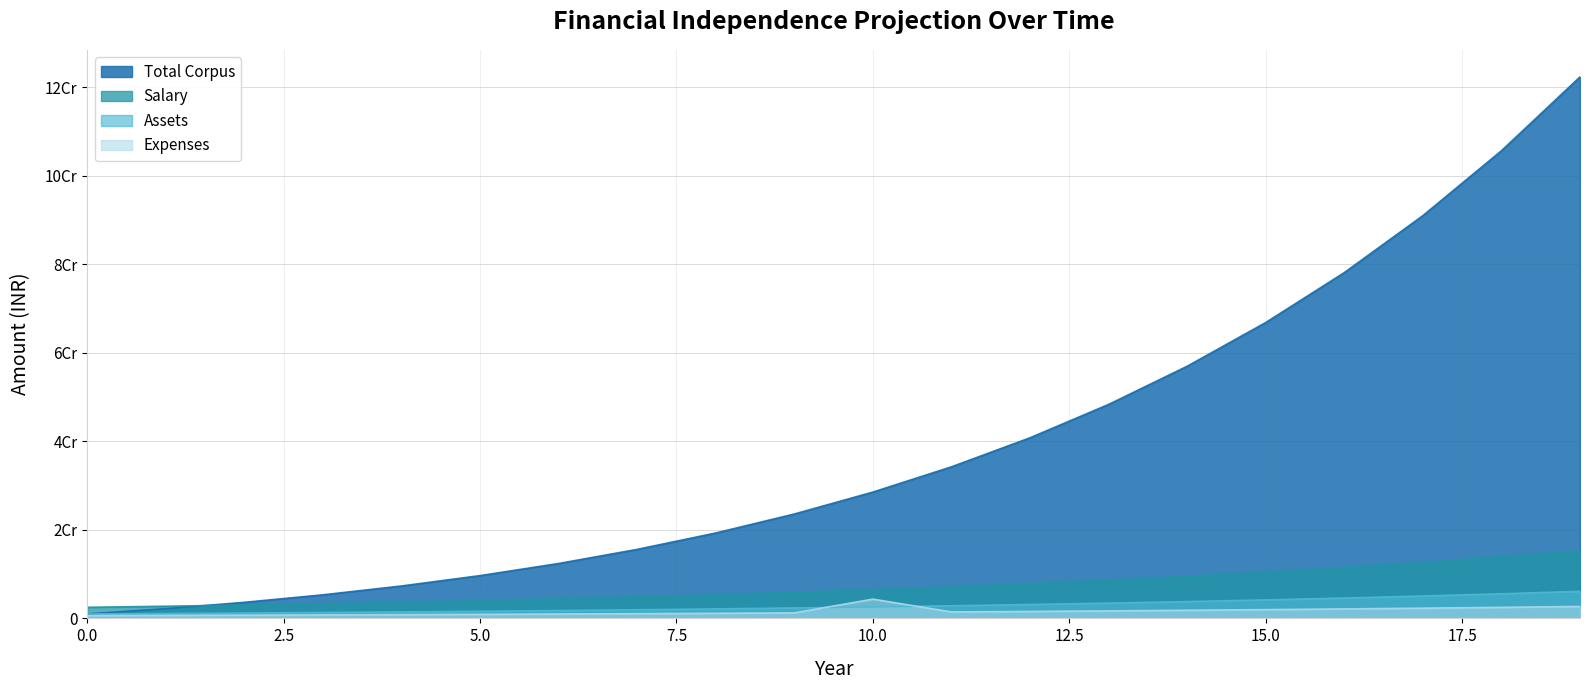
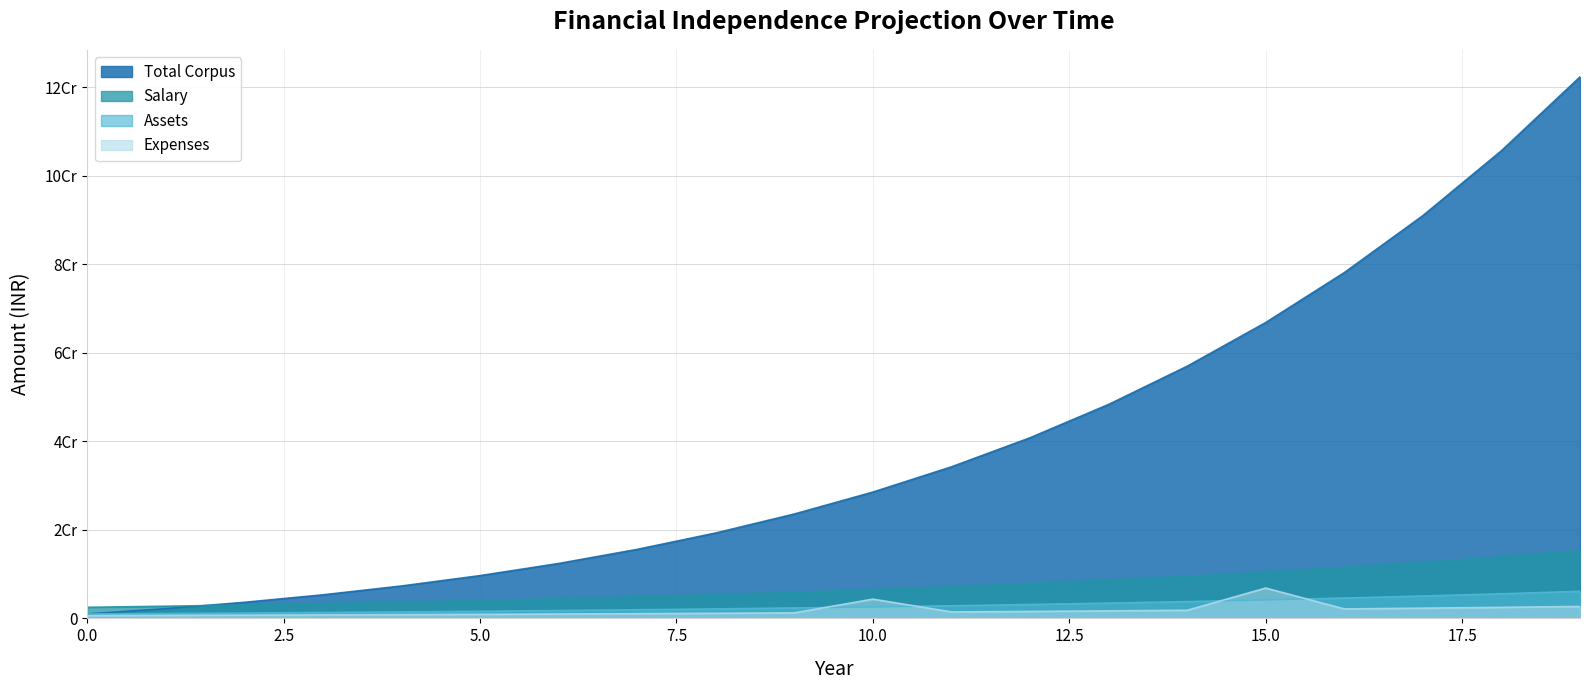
Expenses, 15.0: 0.2Cr -> 0.7Cr
